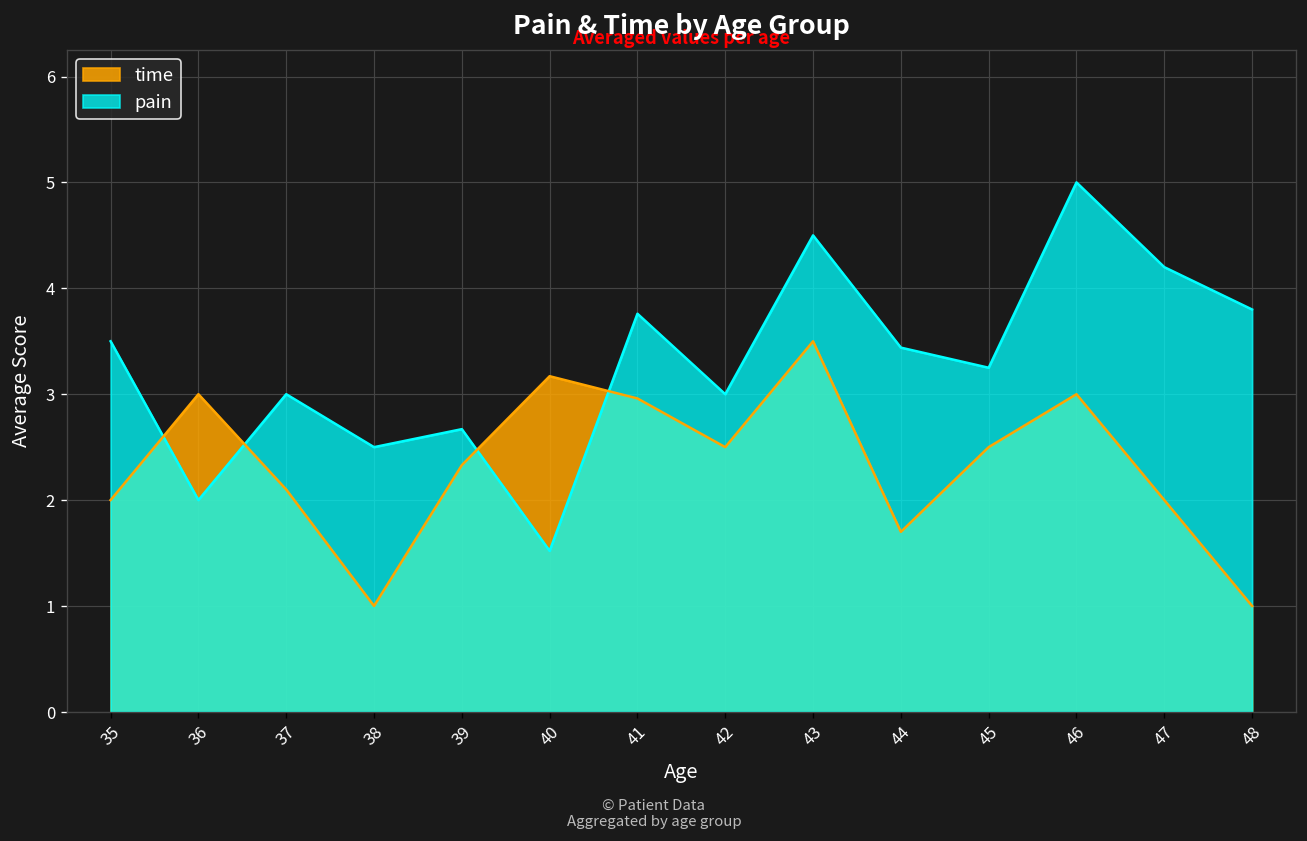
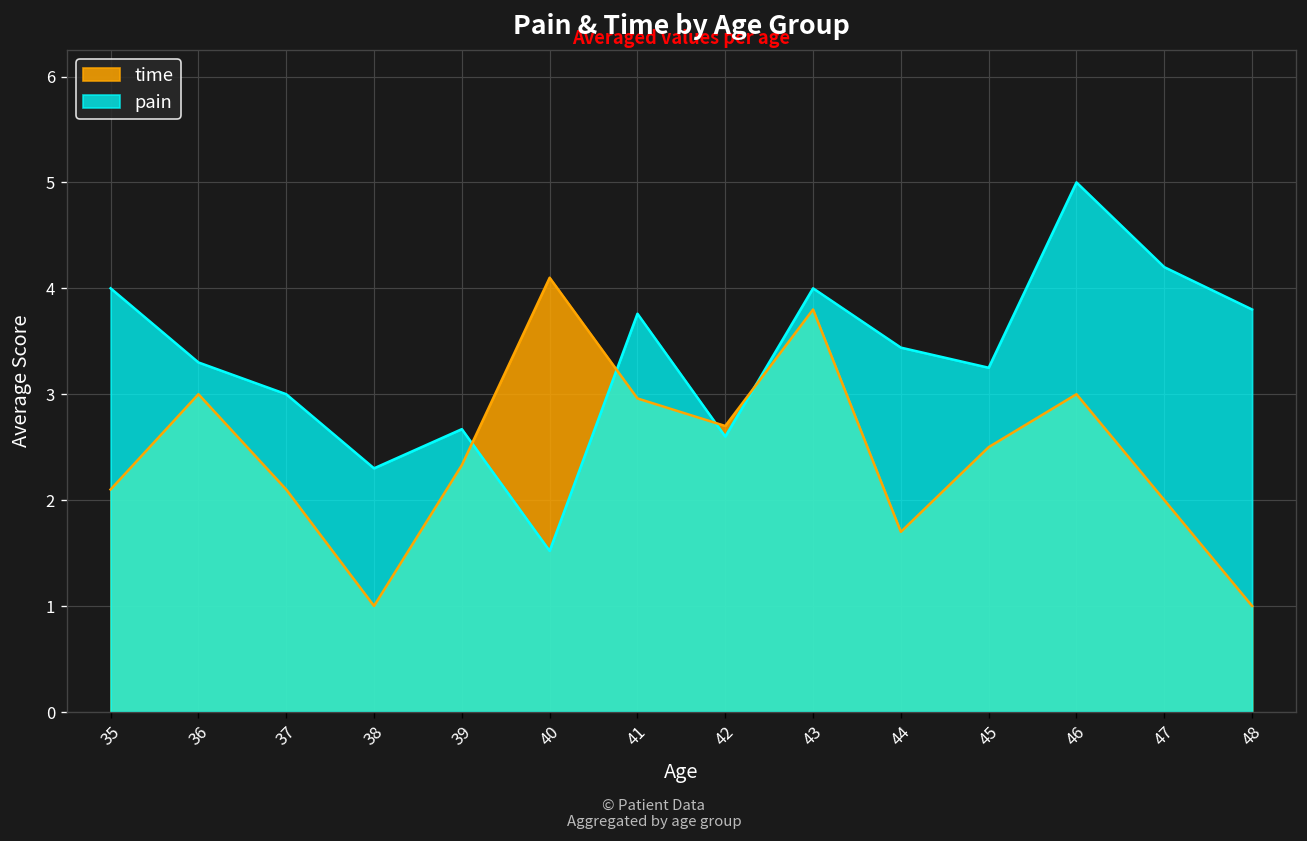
time, 35: 2.0 -> 2.1
pain, 35: 3.5 -> 4.0
pain, 36: 2.0 -> 3.3
pain, 38: 2.5 -> 2.3
time, 40: 3.2 -> 4.1
time, 42: 2.5 -> 2.7
pain, 42: 3.0 -> 2.6
time, 43: 3.5 -> 3.8
pain, 43: 4.5 -> 4.0
